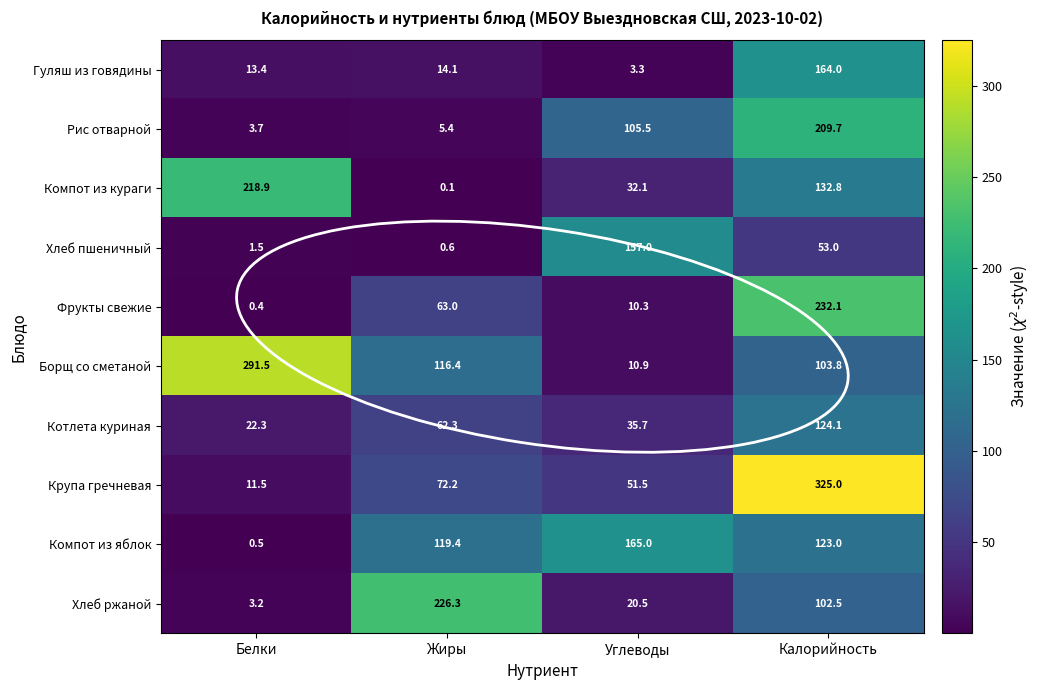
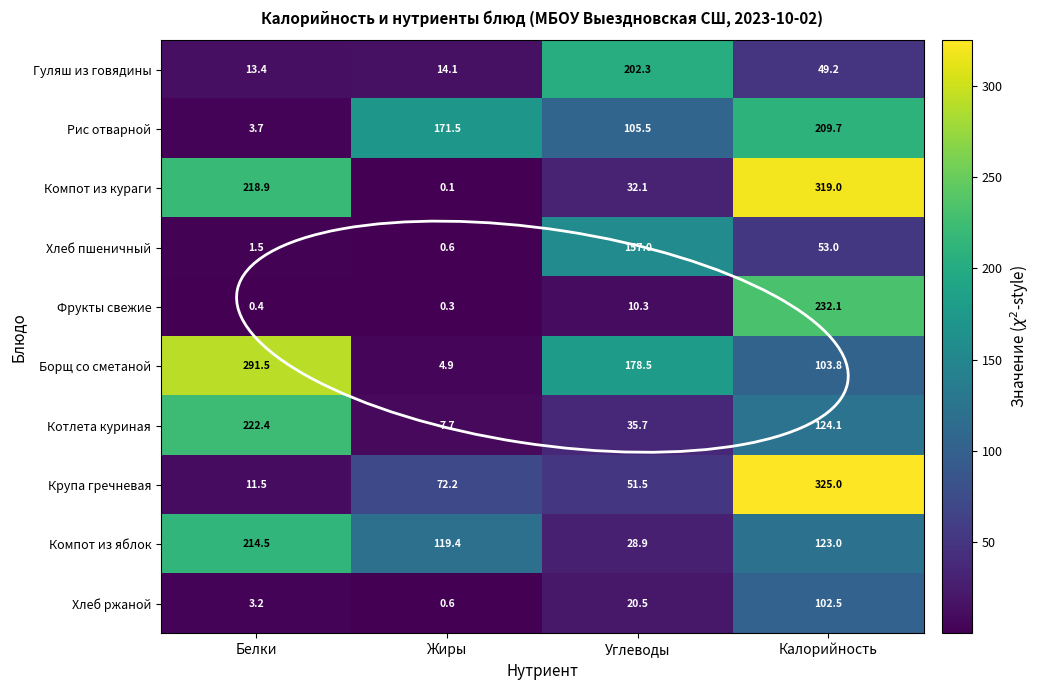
Гуляш из говядины, Углеводы: 3.3 -> 202.3
Гуляш из говядины, Калорийность: 164.0 -> 49.2
Рис отварной, Жиры: 5.4 -> 171.5
Компот из кураги, Калорийность: 132.8 -> 319.0
Фрукты свежие, Жиры: 63.0 -> 0.3
Борщ со сметаной, Жиры: 116.4 -> 4.9
Борщ со сметаной, Углеводы: 10.9 -> 178.5
Котлета куриная, Белки: 22.3 -> 222.4
Котлета куриная, Жиры: 62.3 -> 7.7
Компот из яблок, Белки: 0.5 -> 214.5
Компот из яблок, Углеводы: 165.0 -> 28.9
Хлеб ржаной, Жиры: 226.3 -> 0.6
